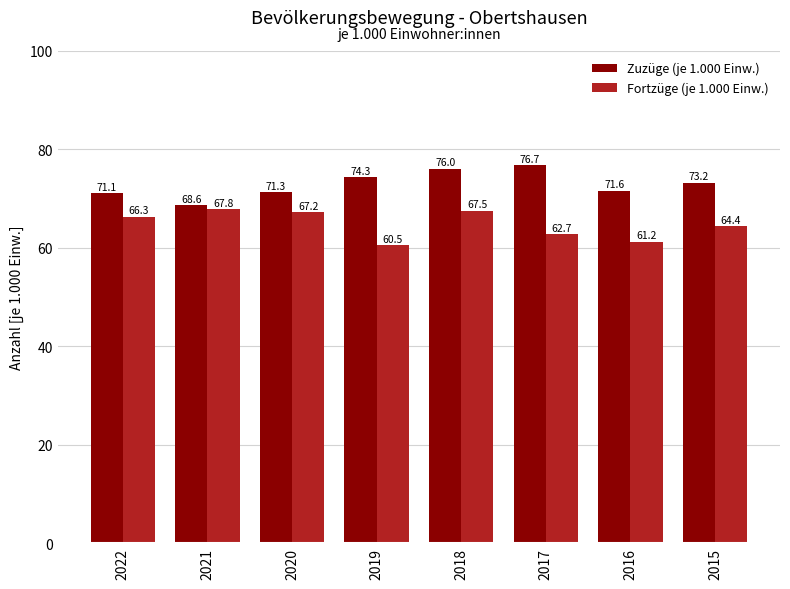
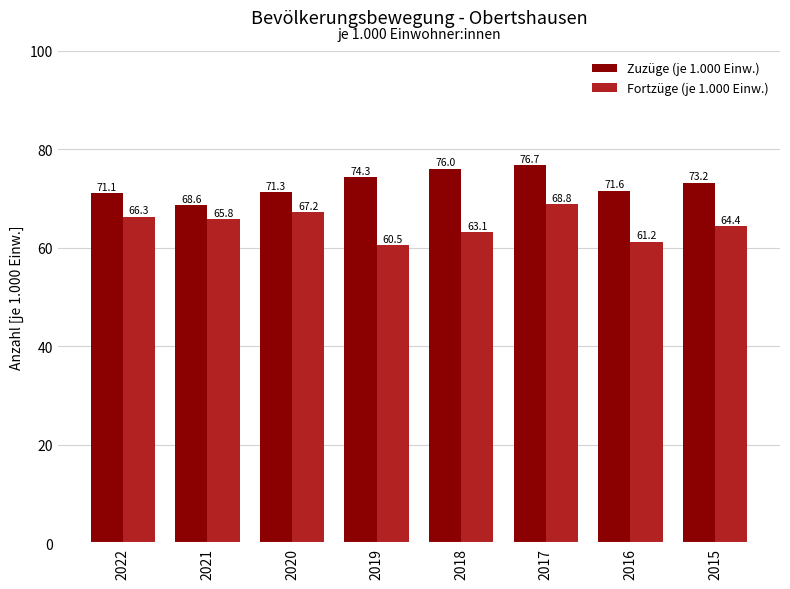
Fortzüge (je 1.000 Einw.), 2021: 67.8 -> 65.8
Fortzüge (je 1.000 Einw.), 2018: 67.5 -> 63.1
Fortzüge (je 1.000 Einw.), 2017: 62.7 -> 68.8
